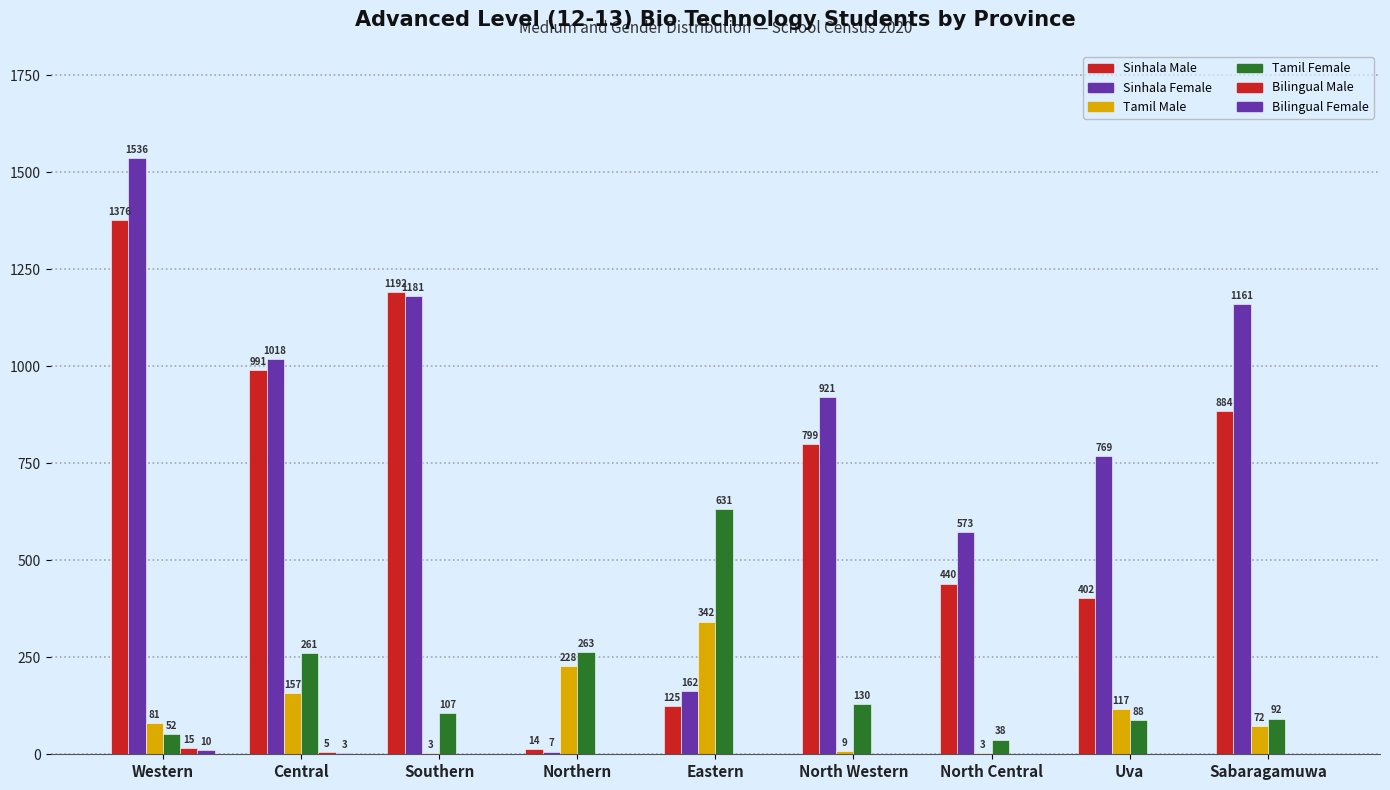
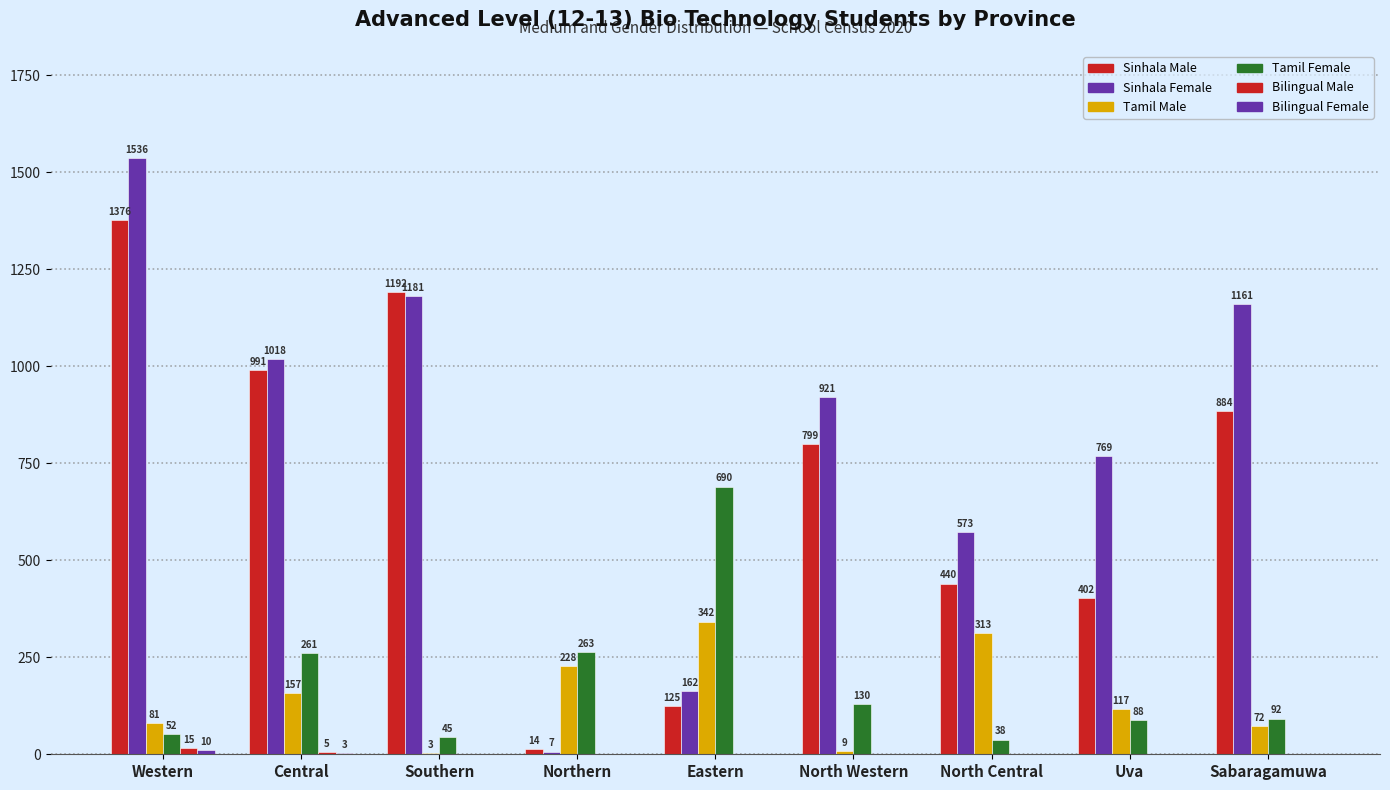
Tamil Female, Southern: 107 -> 45
Tamil Female, Eastern: 631 -> 690
Tamil Male, North Central: 3 -> 313
